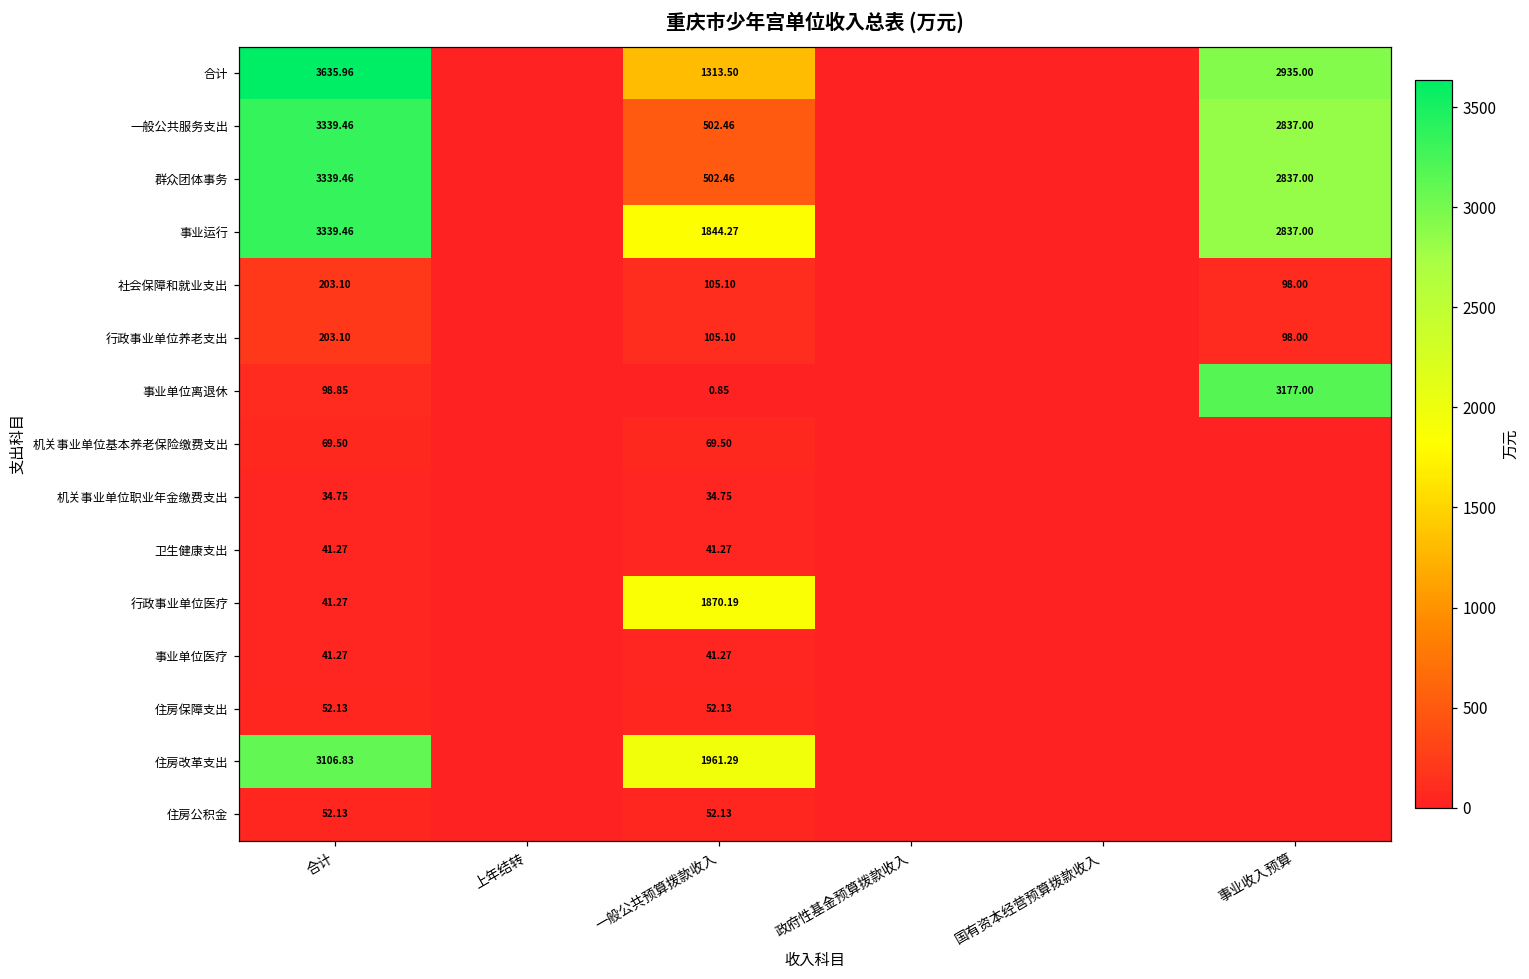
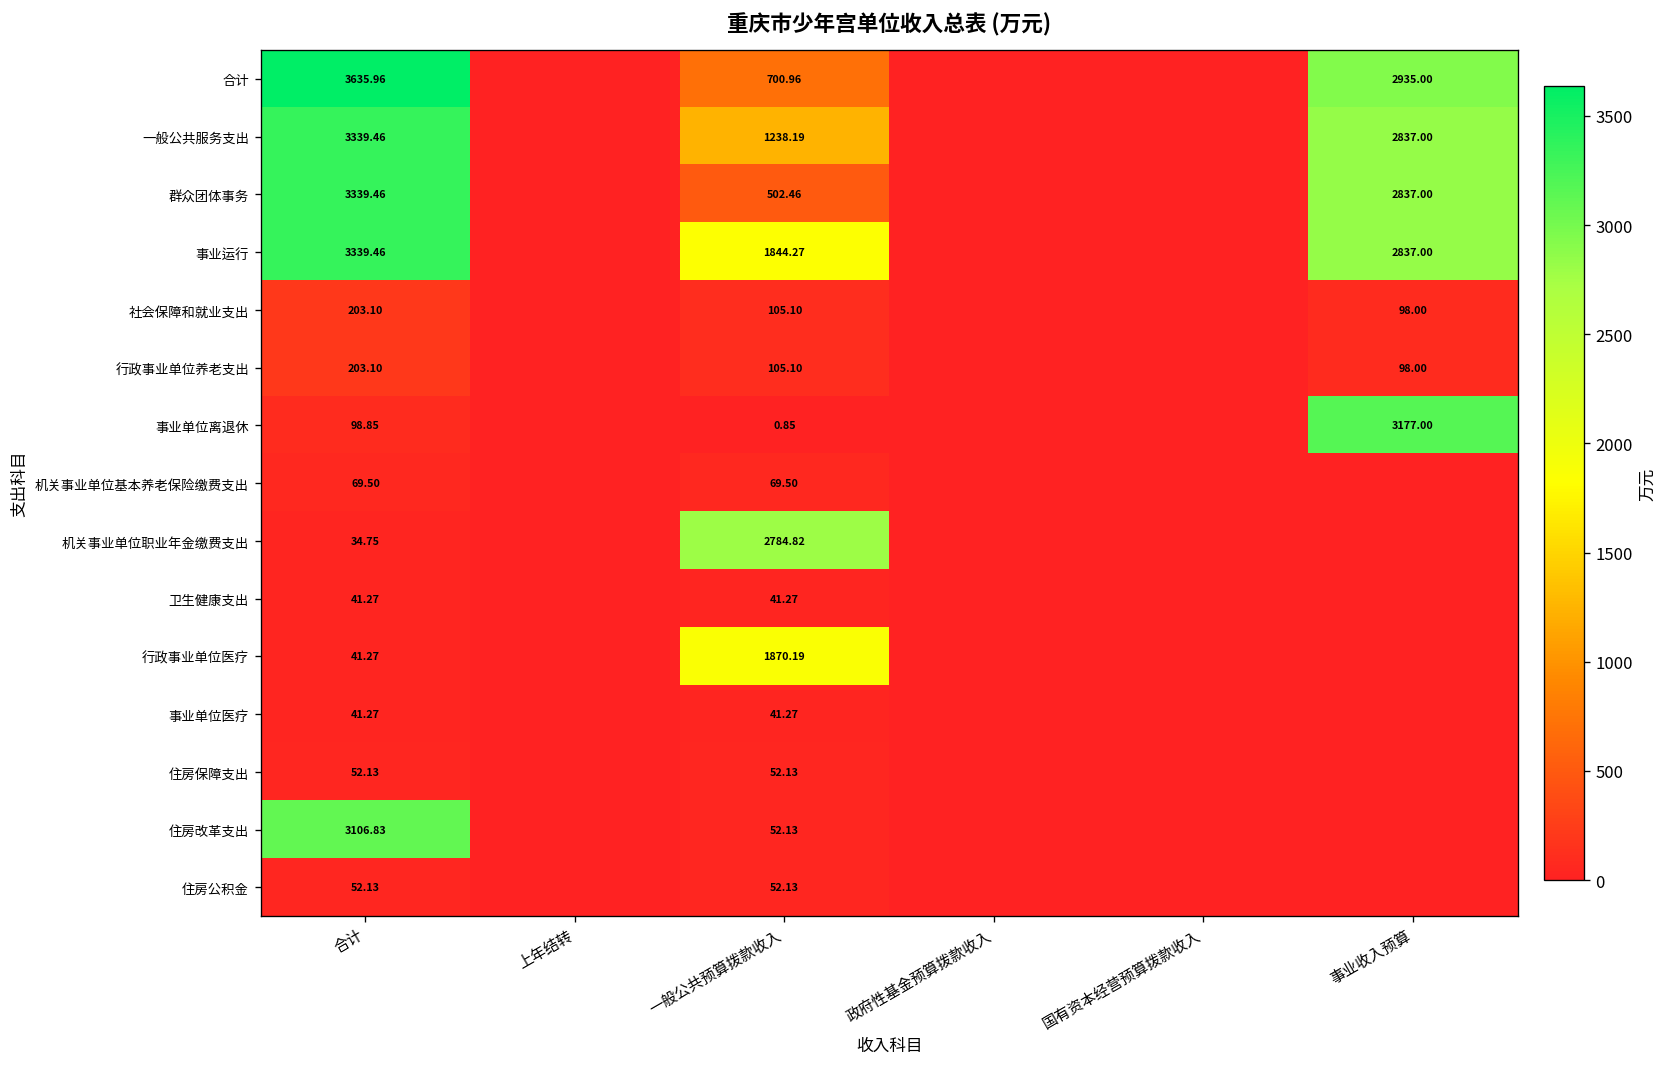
合计, 一般公共预算拨款收入: 1313.50 -> 700.96
一般公共服务支出, 一般公共预算拨款收入: 502.46 -> 1238.19
机关事业单位职业年金缴费支出, 一般公共预算拨款收入: 34.75 -> 2784.82
住房改革支出, 一般公共预算拨款收入: 1961.29 -> 52.13
